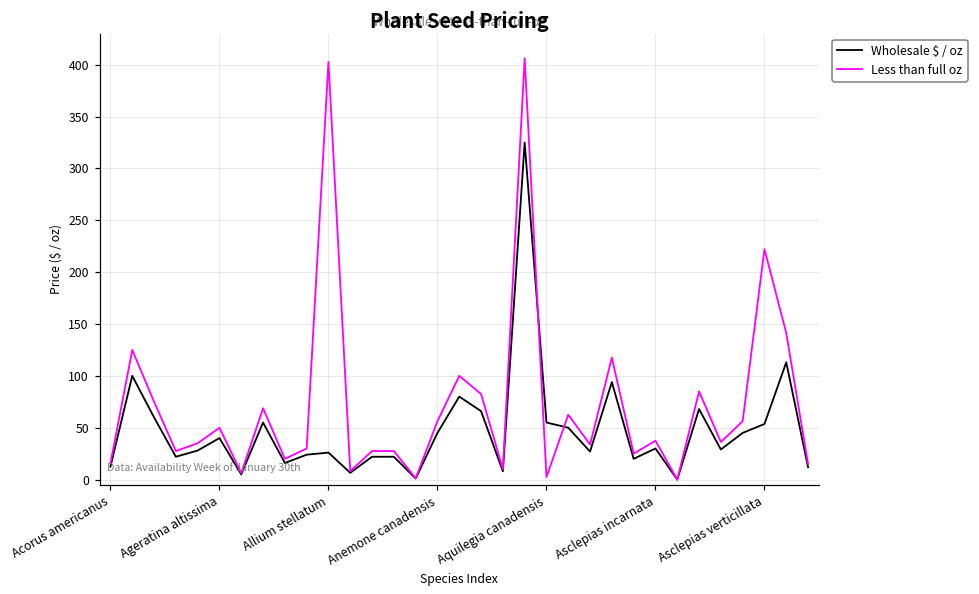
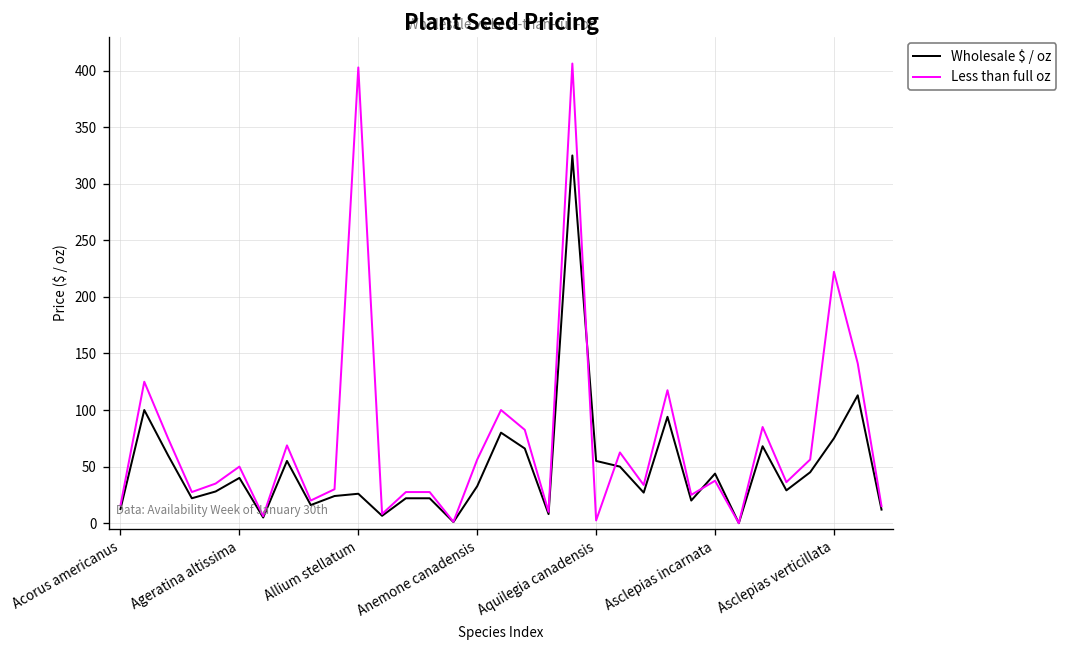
Wholesale $ / oz, Anemone canadensis: 50 -> 30
Wholesale $ / oz, Asclepias incarnata: 30 -> 40
Wholesale $ / oz, Asclepias verticillata: 50 -> 80
